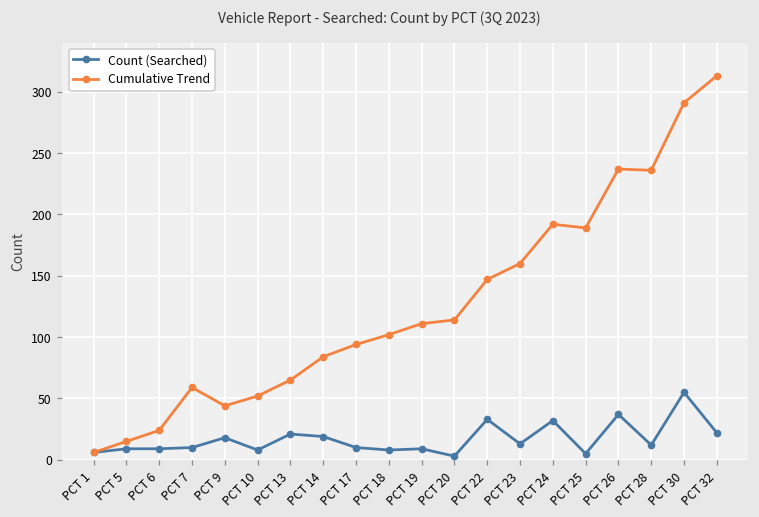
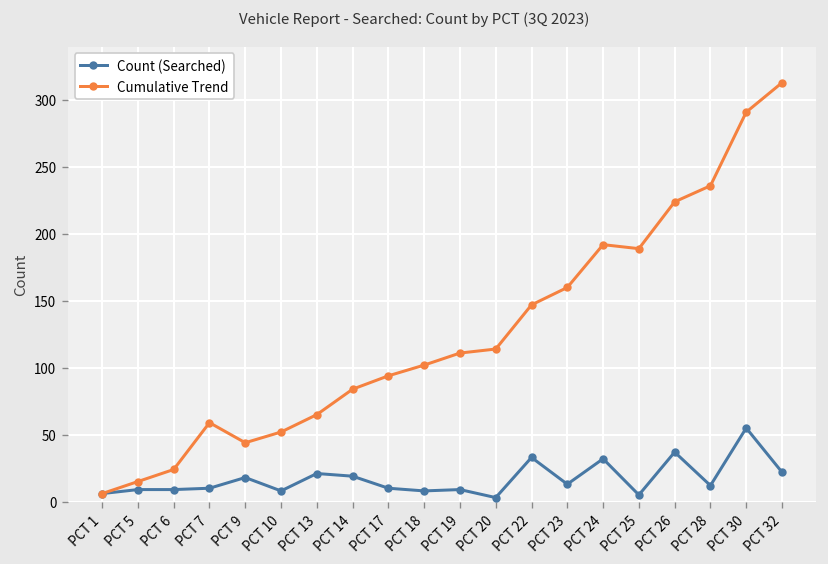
Cumulative Trend, PCT 26: 237 -> 224
